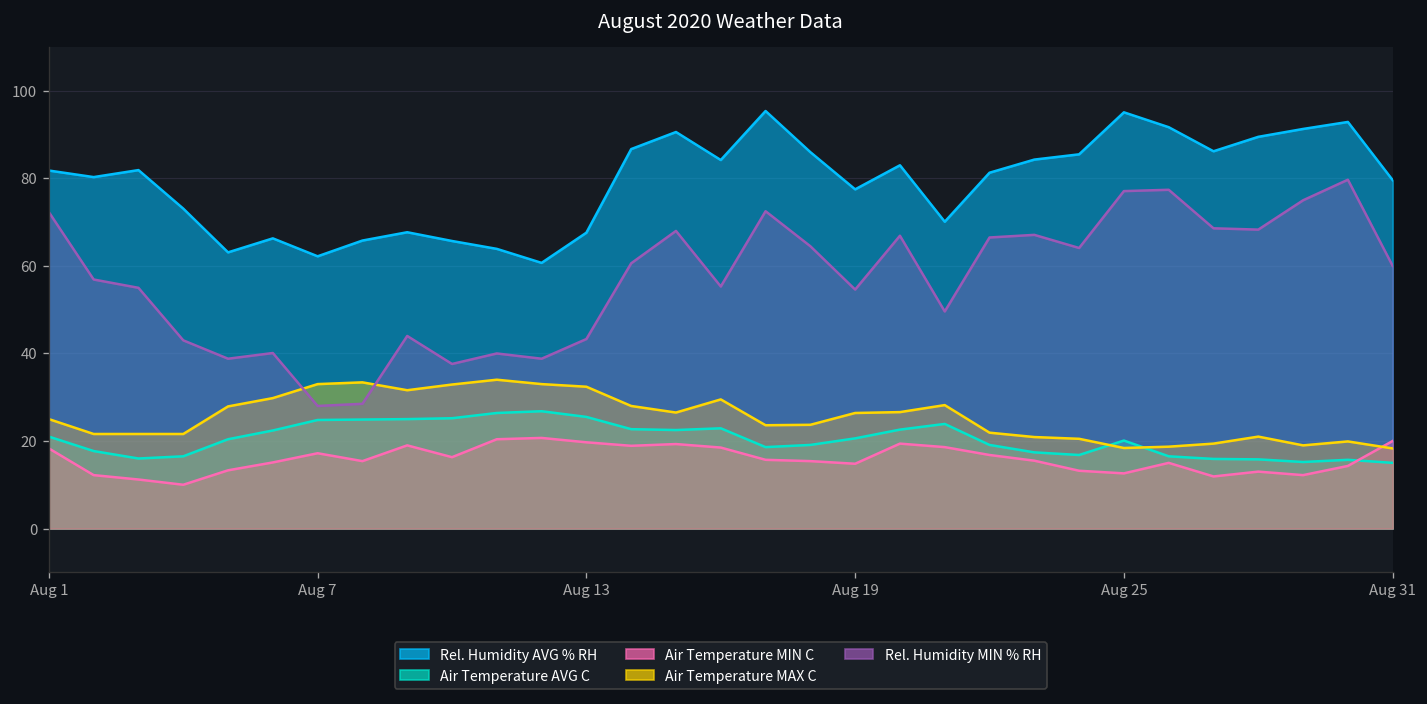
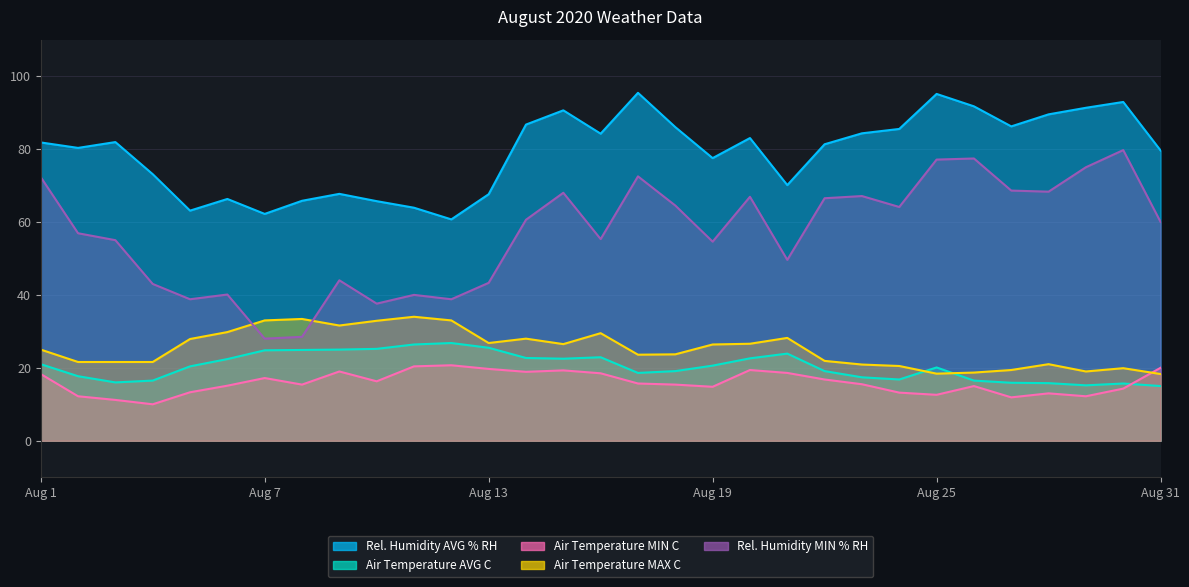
Air Temperature MAX C, Aug 13: 32 -> 27
